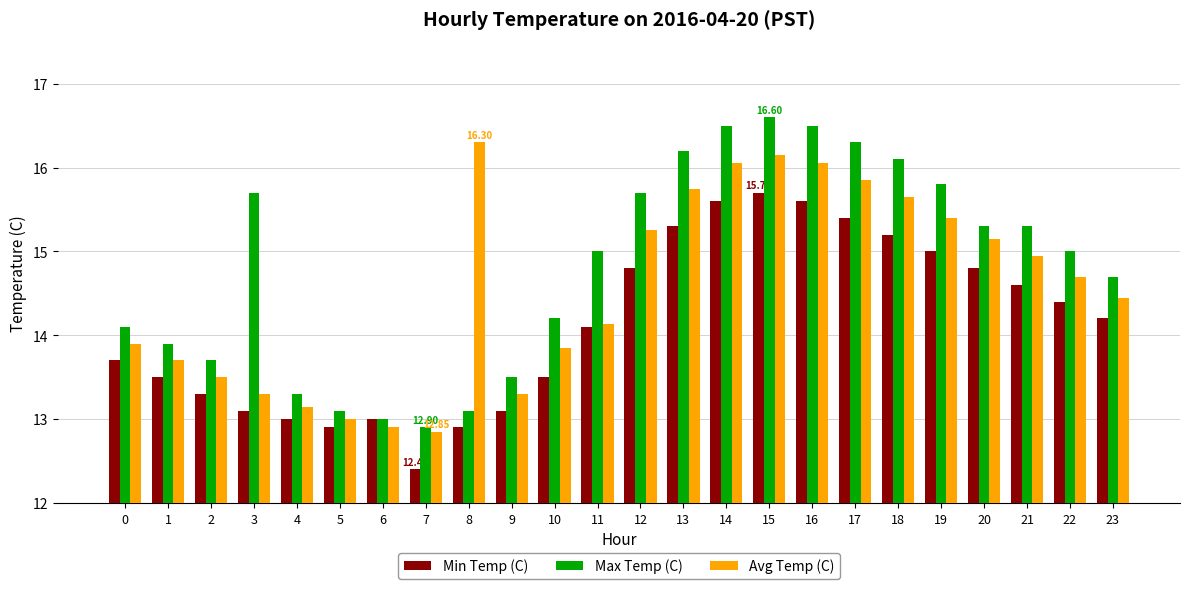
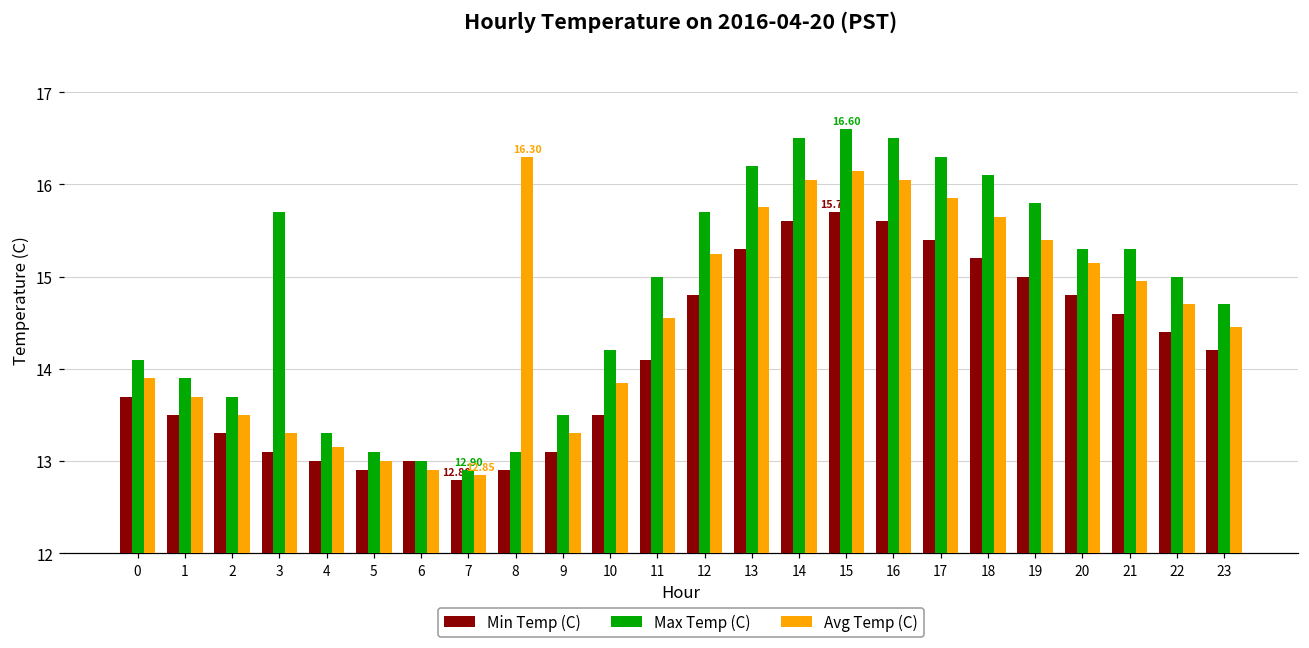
Min Temp (C), 7: 12.40 -> 12.80
Avg Temp (C), 11: 14.1 -> 14.6
